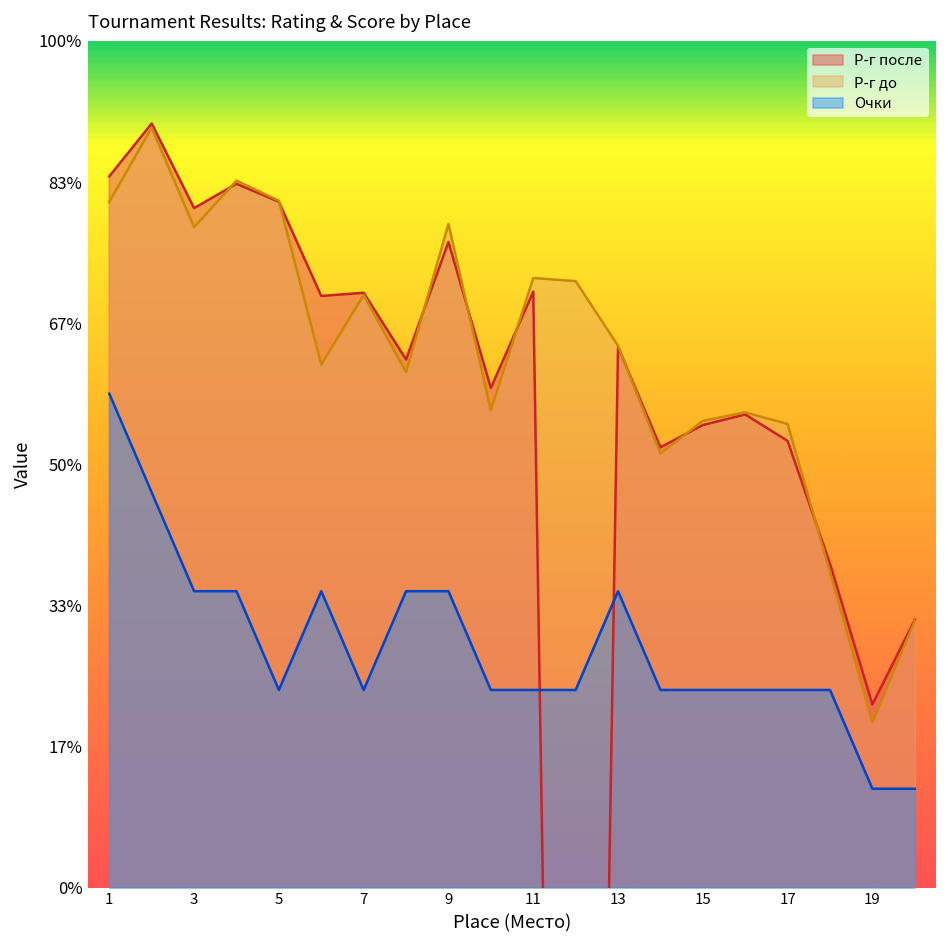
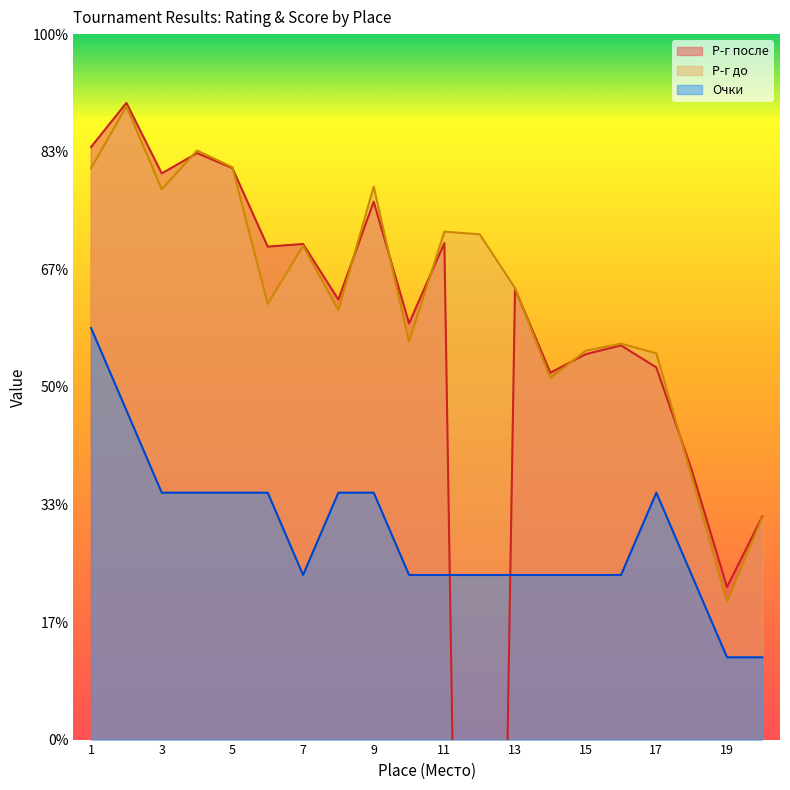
Очки, 5: 23% -> 35%
Очки, 13: 35% -> 23%
Очки, 17: 23% -> 35%
